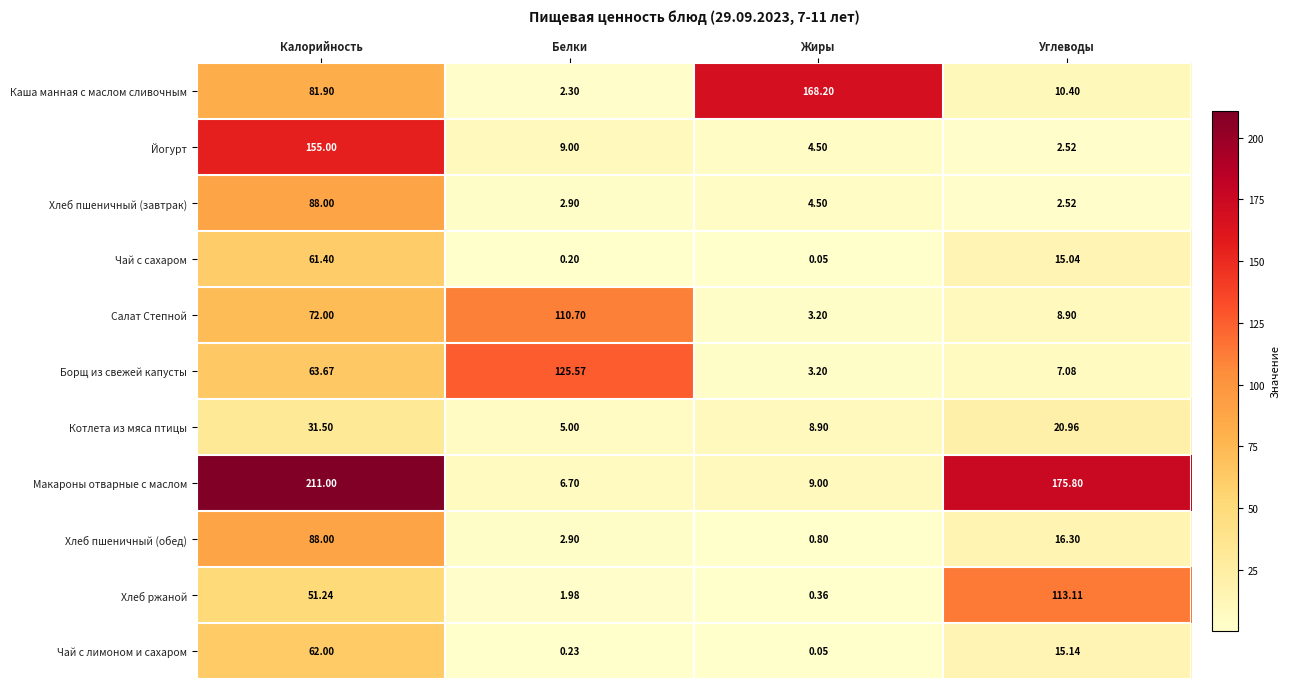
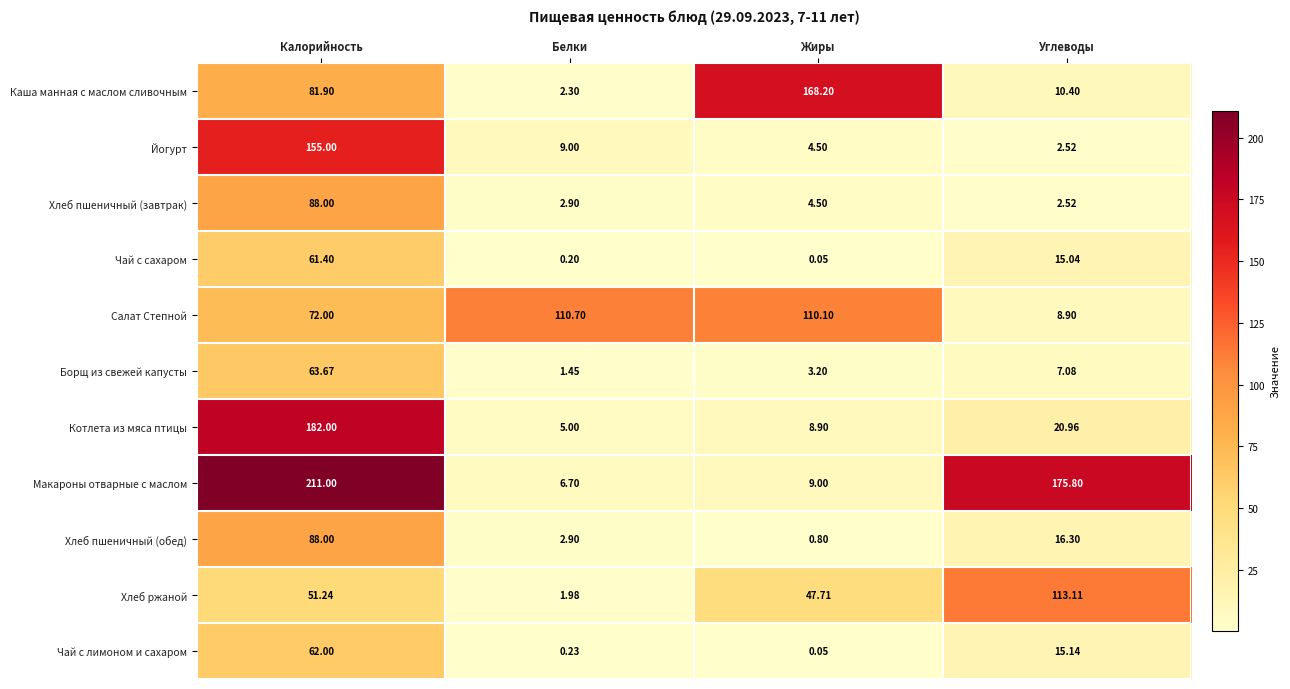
Салат Степной, Жиры: 3.20 -> 110.10
Борщ из свежей капусты, Белки: 125.57 -> 1.45
Котлета из мяса птицы, Калорийность: 31.50 -> 182.00
Хлеб ржаной, Жиры: 0.36 -> 47.71
